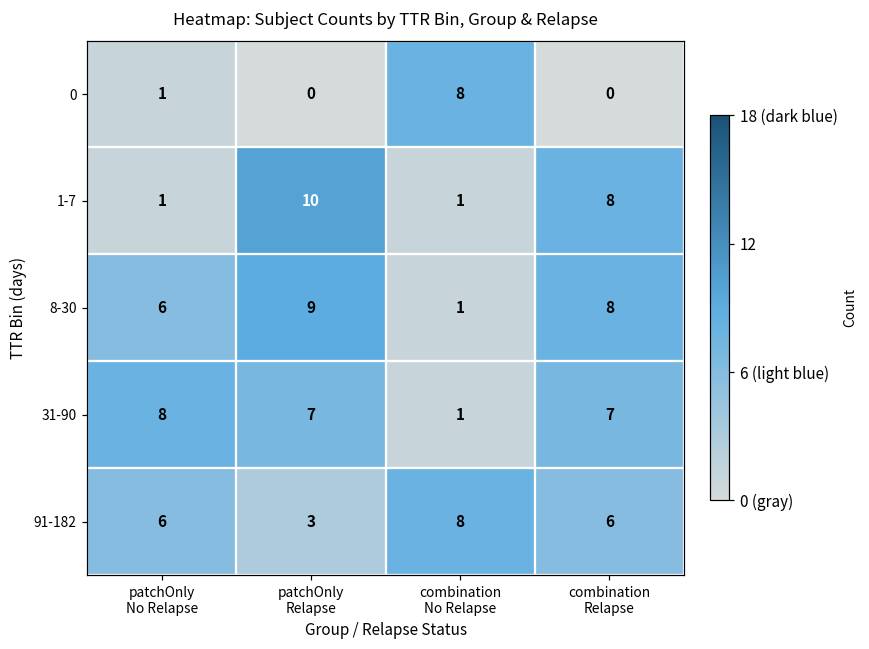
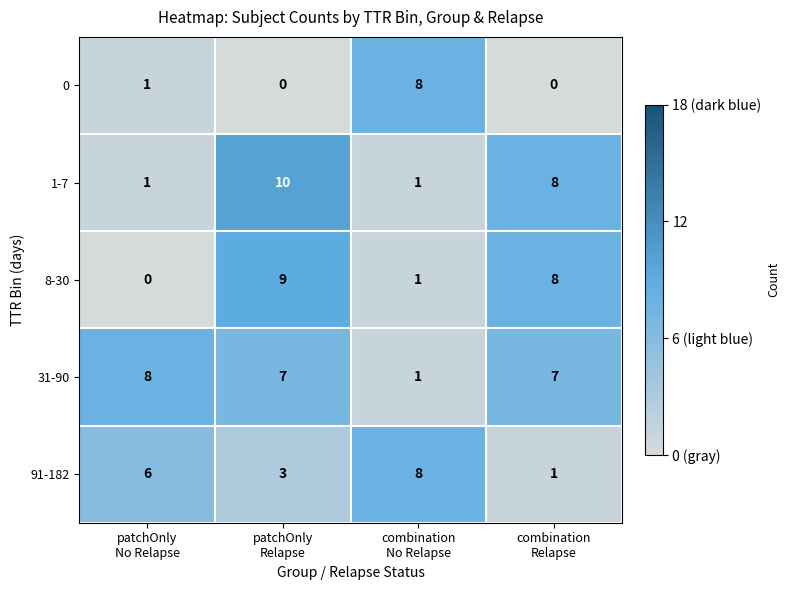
8-30, patchOnly No Relapse: 6 -> 0
91-182, combination Relapse: 6 -> 1
